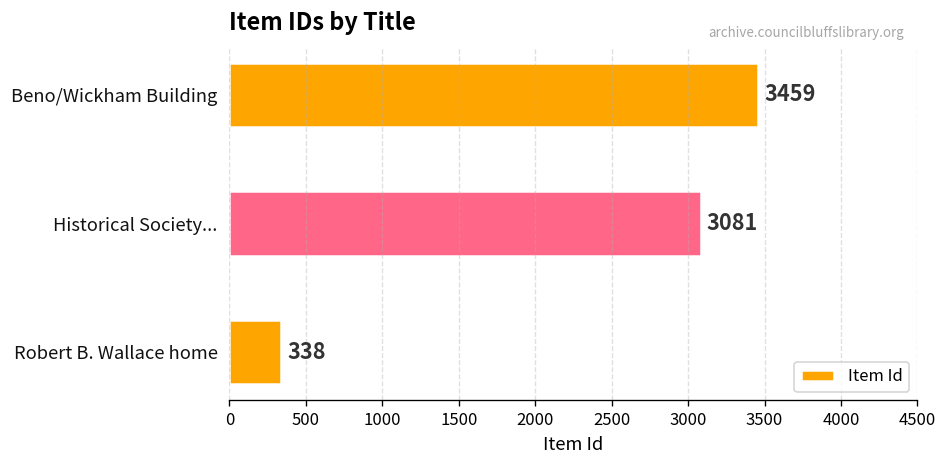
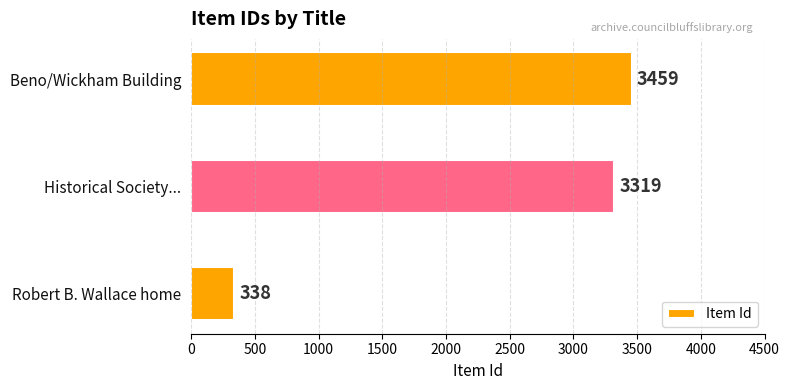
Historical Society...: 3081 -> 3319
